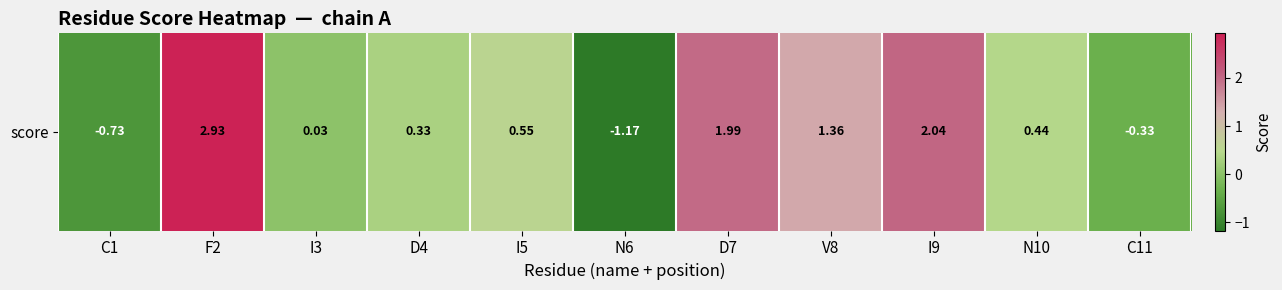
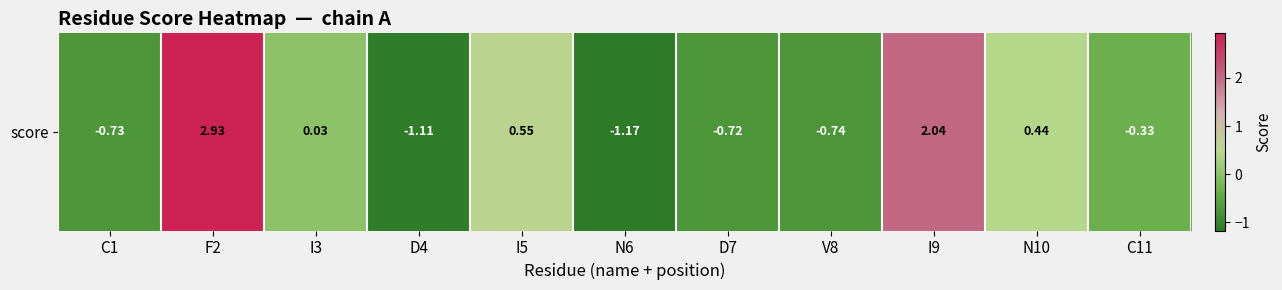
score, D4: 0.33 -> -1.11
score, D7: 1.99 -> -0.72
score, V8: 1.36 -> -0.74
